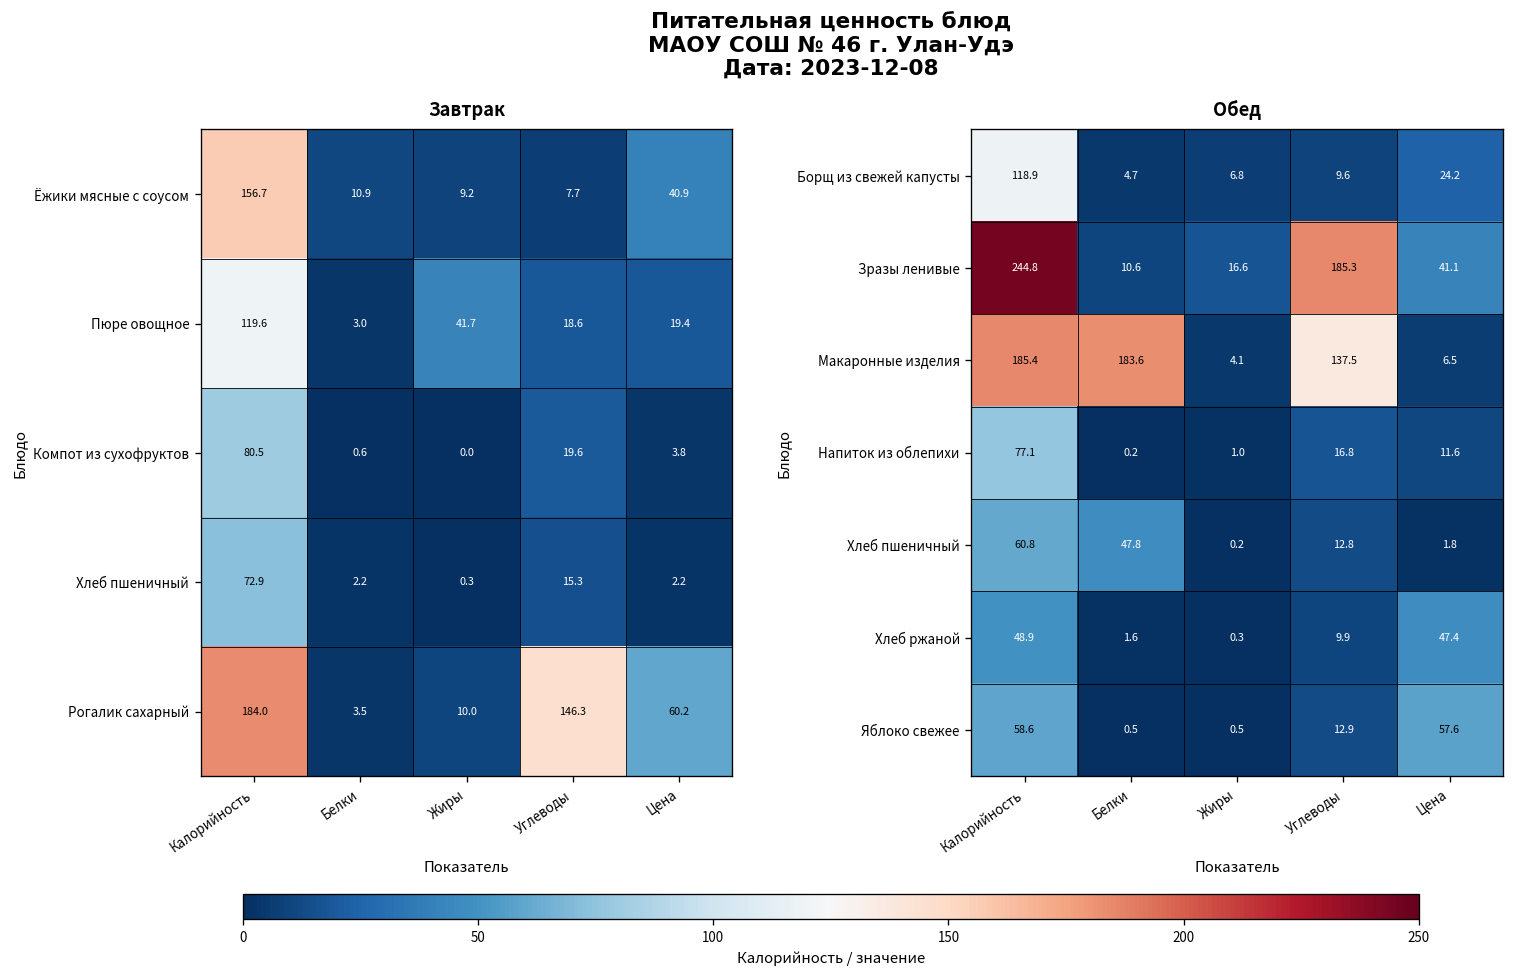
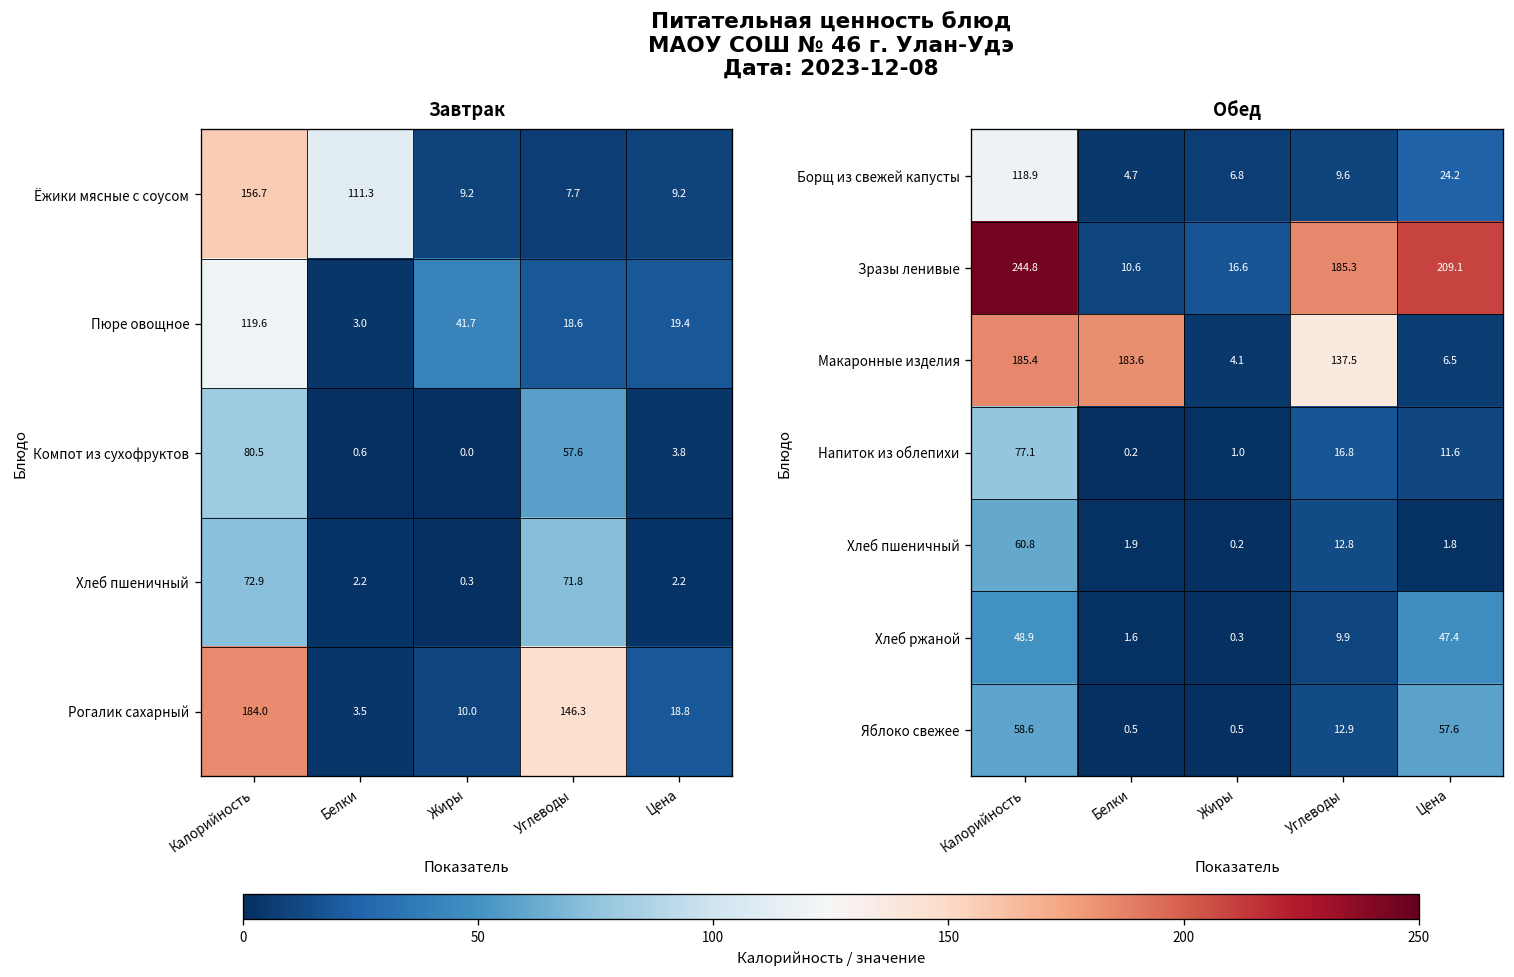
Завтрак, Ёжики мясные с соусом, Белки: 10.9 -> 111.3
Завтрак, Ёжики мясные с соусом, Цена: 40.9 -> 9.2
Завтрак, Компот из сухофруктов, Углеводы: 19.6 -> 57.6
Завтрак, Хлеб пшеничный, Углеводы: 15.3 -> 71.8
Завтрак, Рогалик сахарный, Цена: 60.2 -> 18.8
Обед, Зразы ленивые, Цена: 41.1 -> 209.1
Обед, Хлеб пшеничный, Белки: 47.8 -> 1.9
